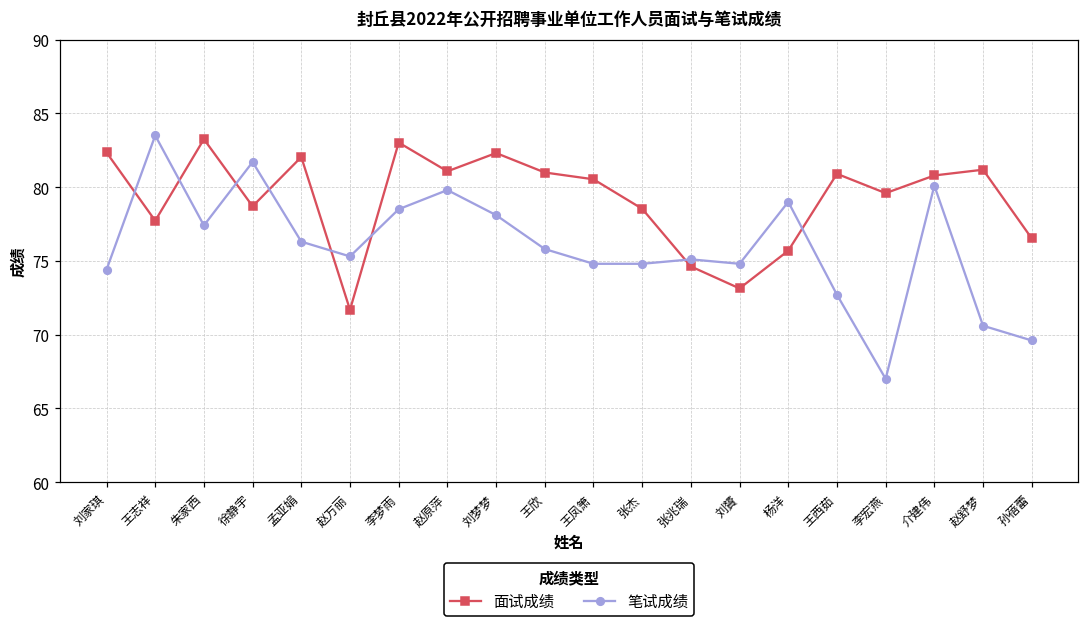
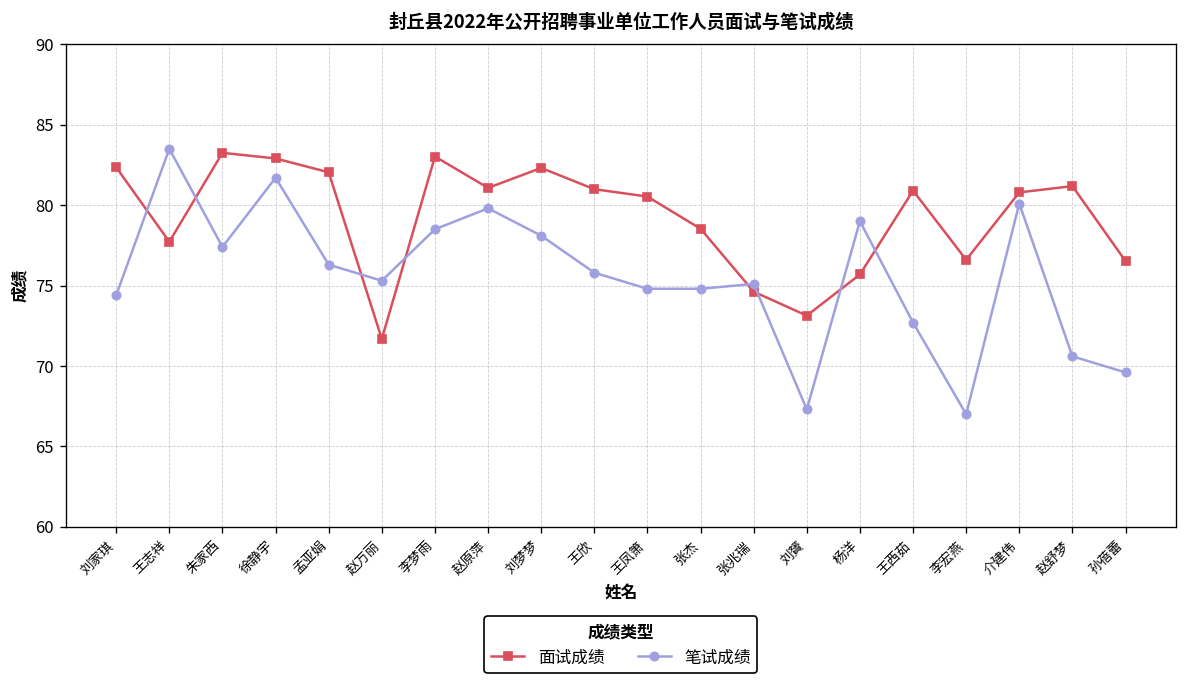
面试成绩, 徐静宇: 78.7 -> 82.9
笔试成绩, 刘贇: 74.8 -> 67.3
面试成绩, 李宏燕: 79.6 -> 76.6
